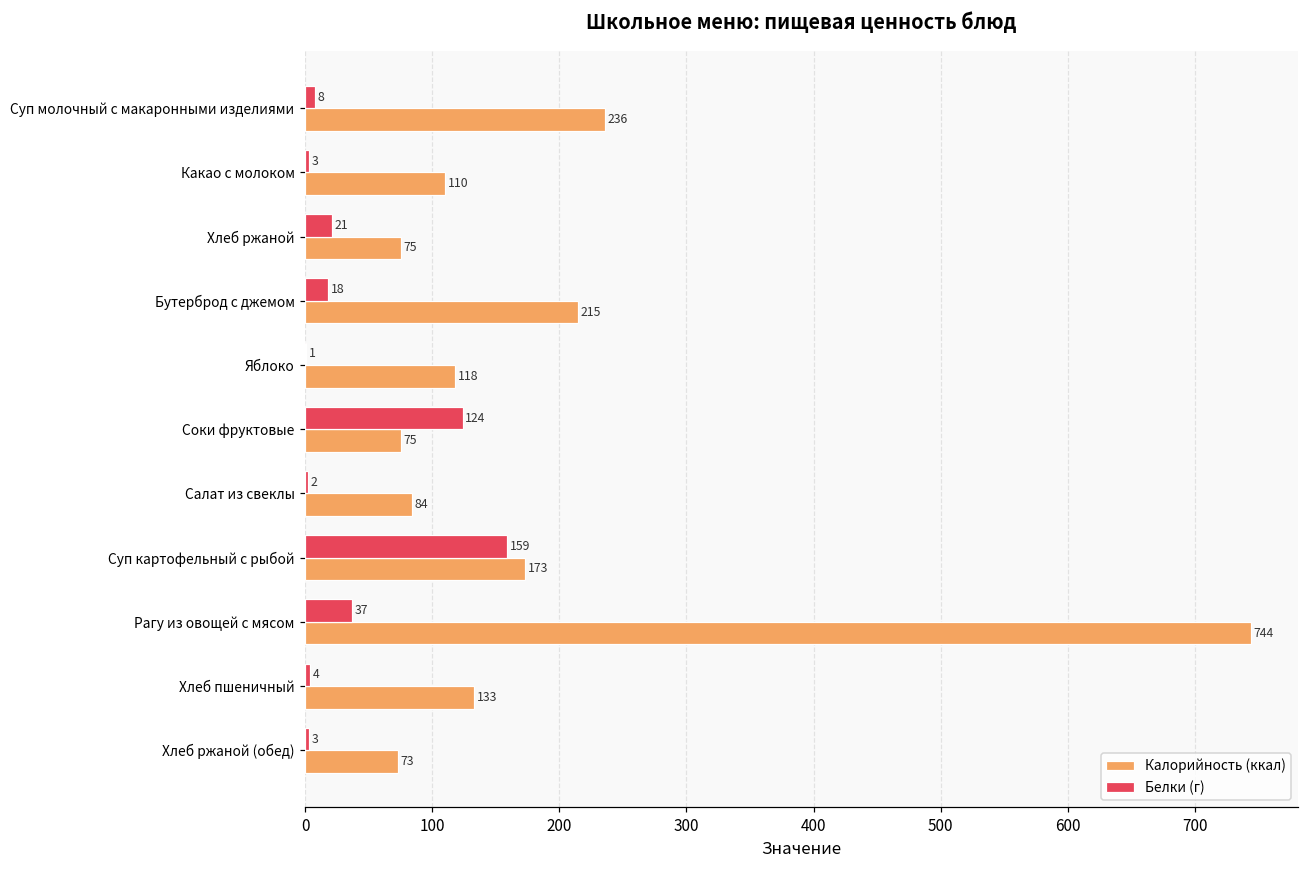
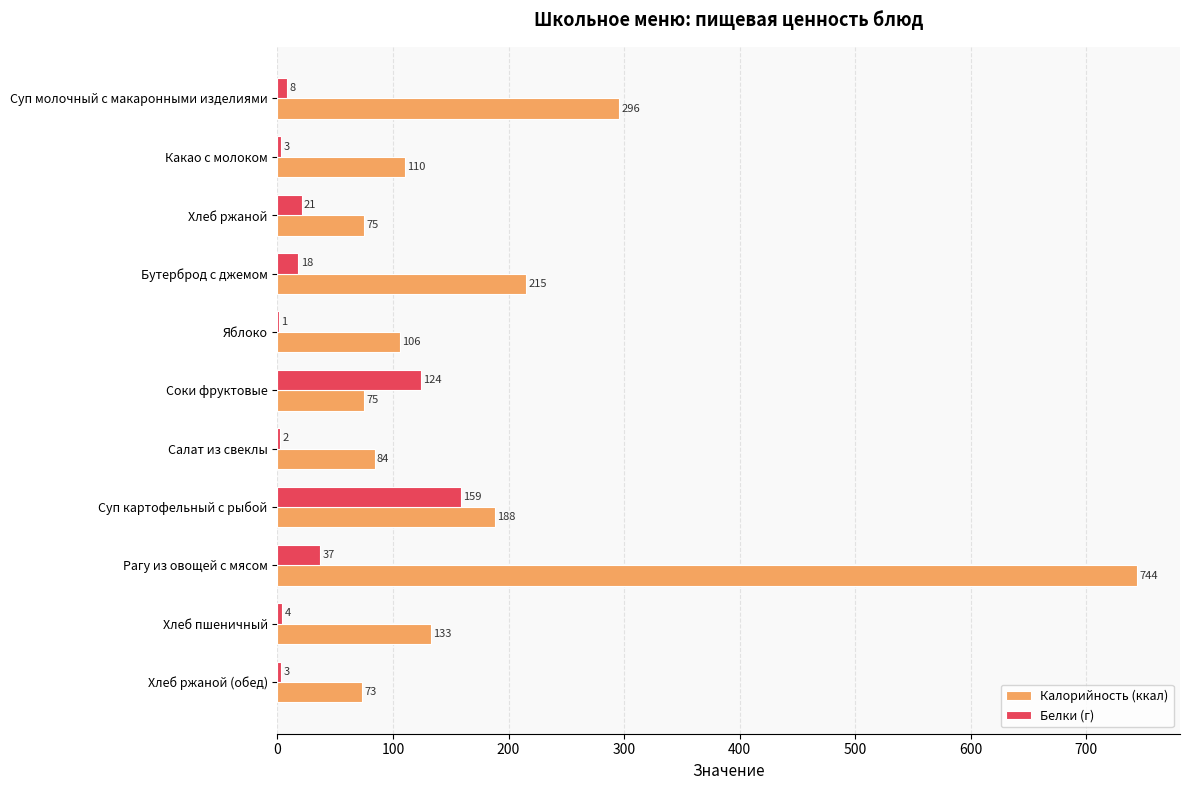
Калорийность (ккал), Суп молочный с макаронными изделиями: 236 -> 296
Калорийность (ккал), Яблоко: 118 -> 106
Калорийность (ккал), Суп картофельный с рыбой: 173 -> 188
